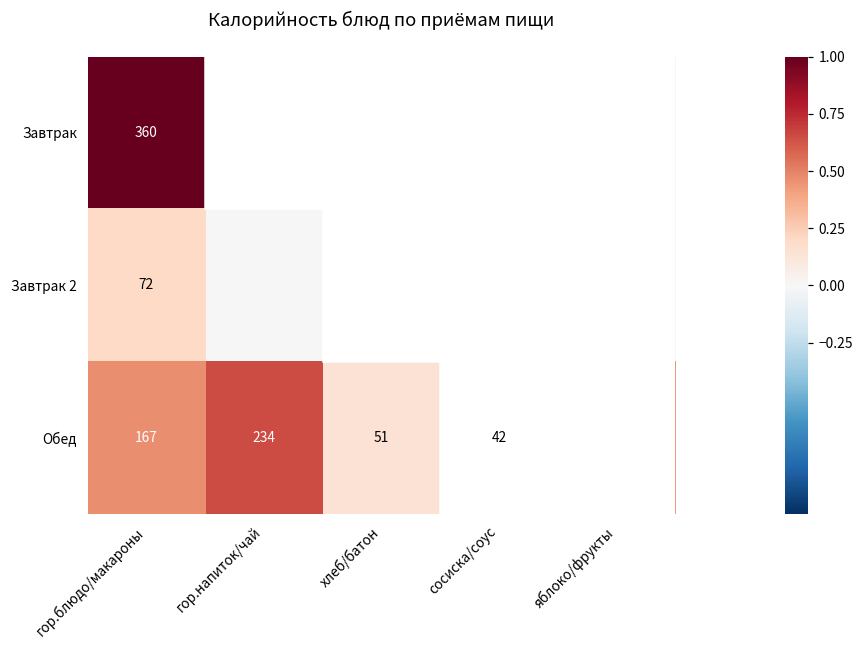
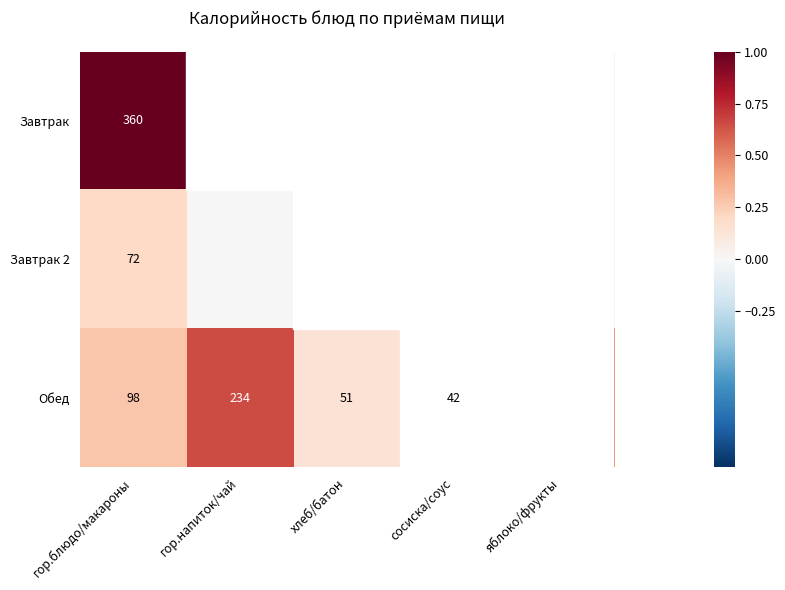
Обед, гор.блюдо/макароны: 167 -> 98
